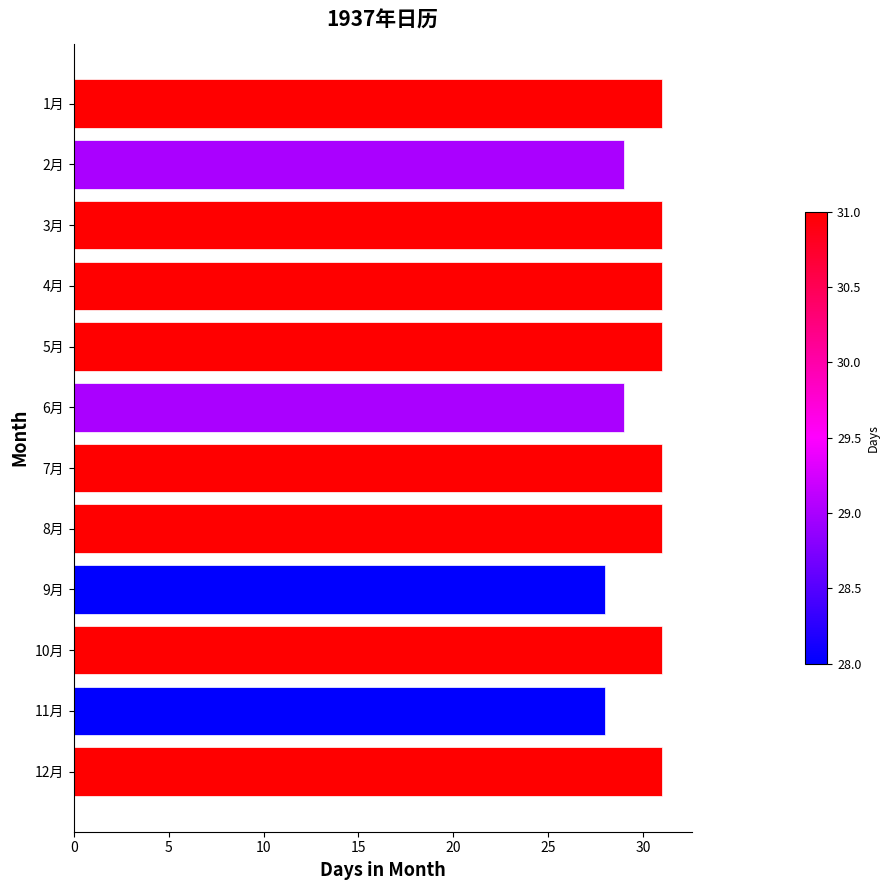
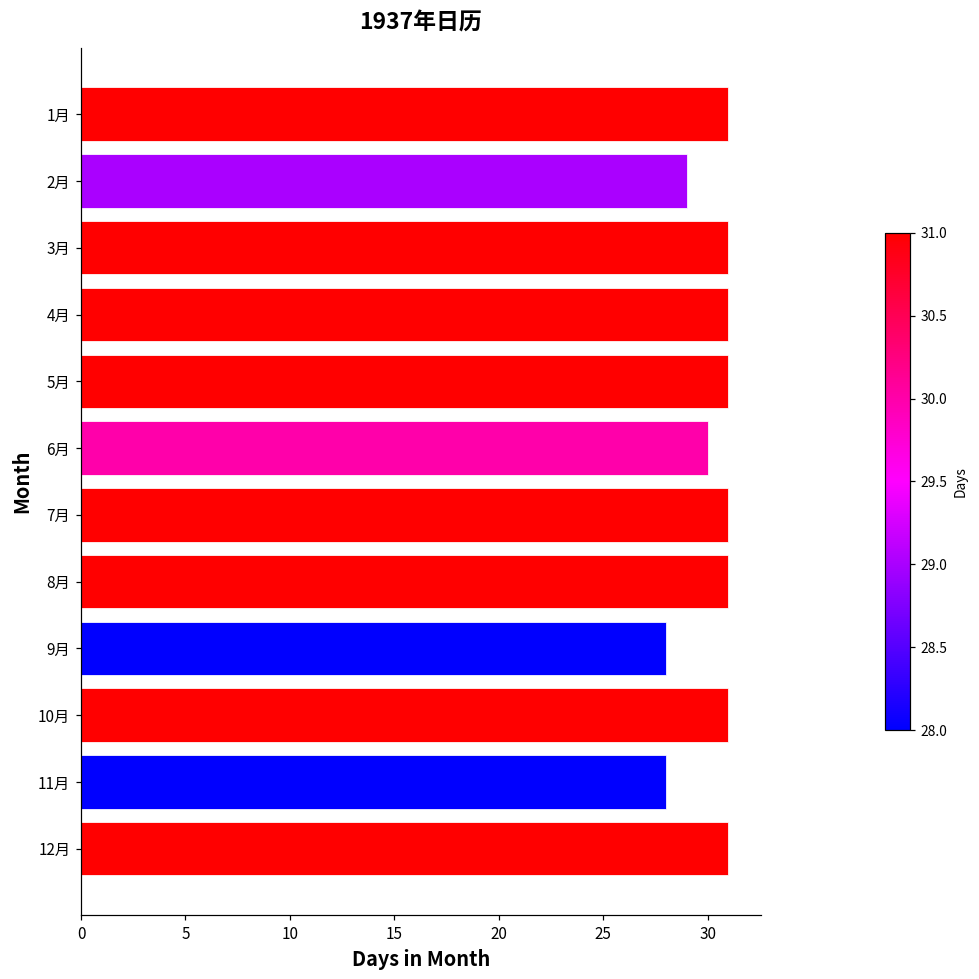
6月: 29 -> 30
